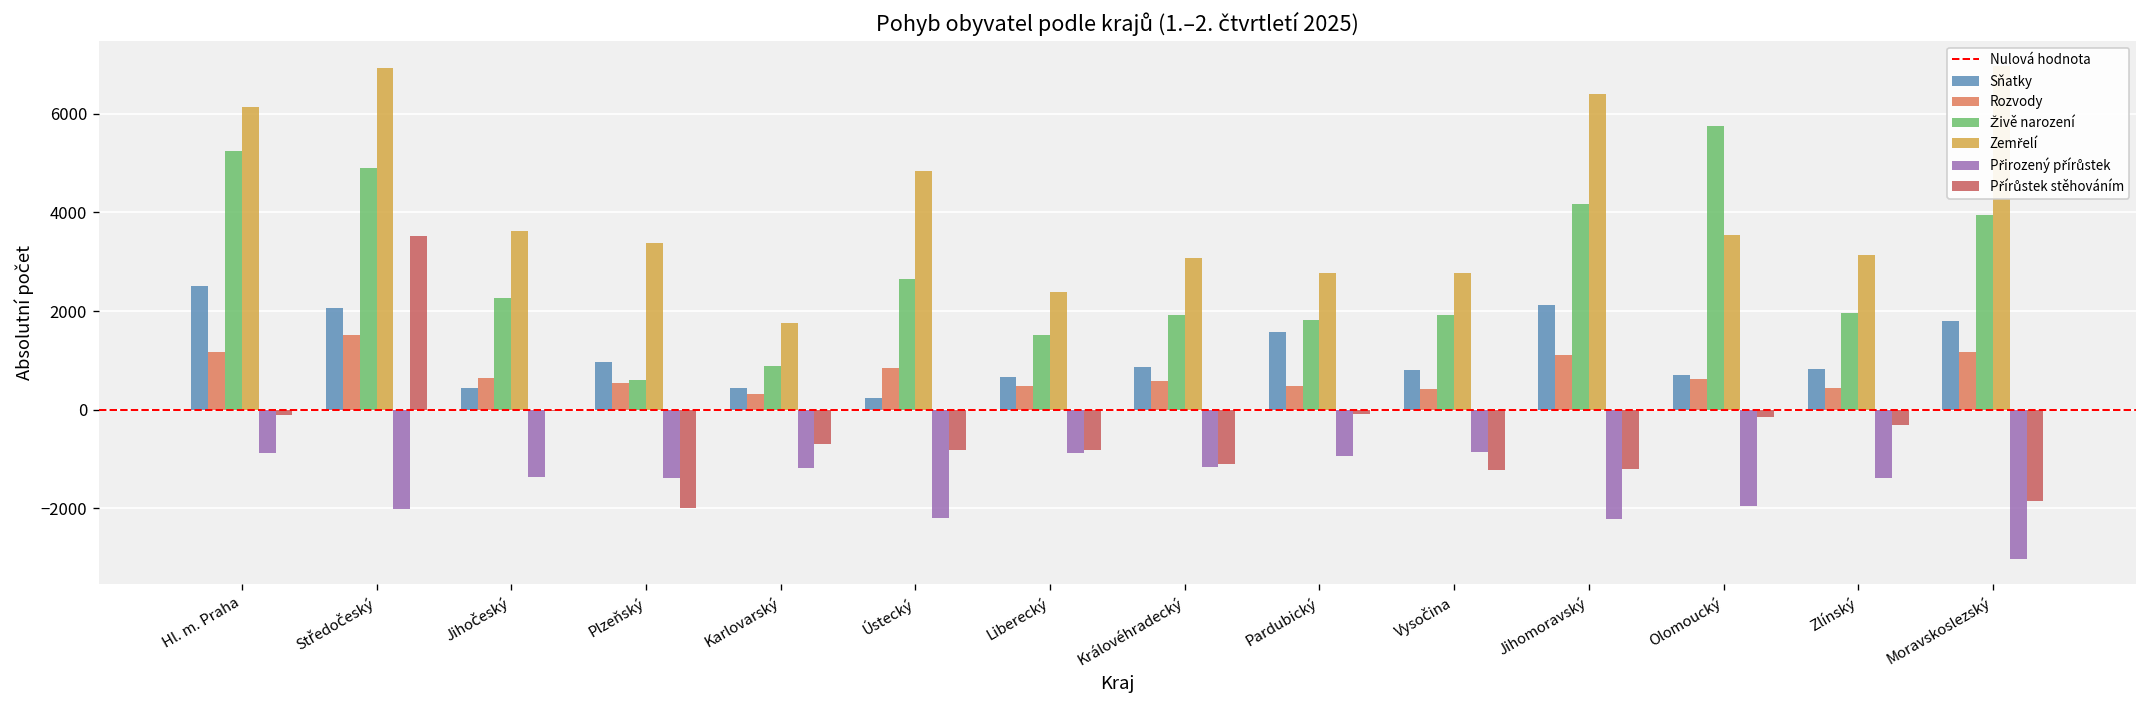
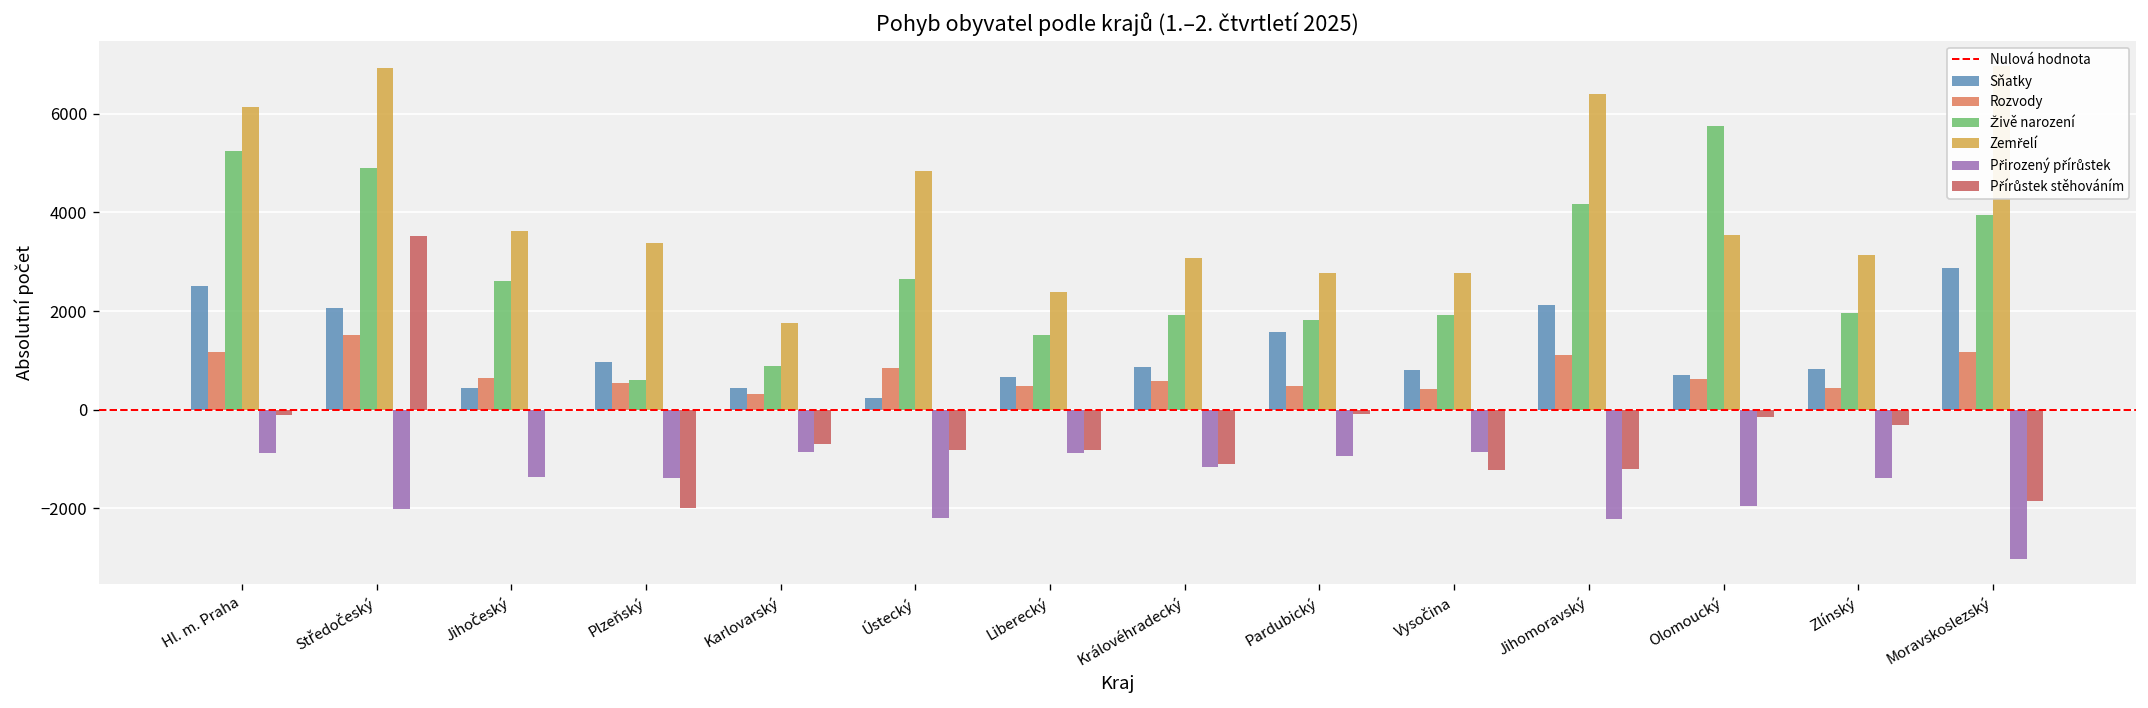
Živě narození, Jihočeský: 2300 -> 2600
Přirozený přírůstek, Karlovarský: -1200 -> -900
Sňatky, Moravskoslezský: 1800 -> 2900
